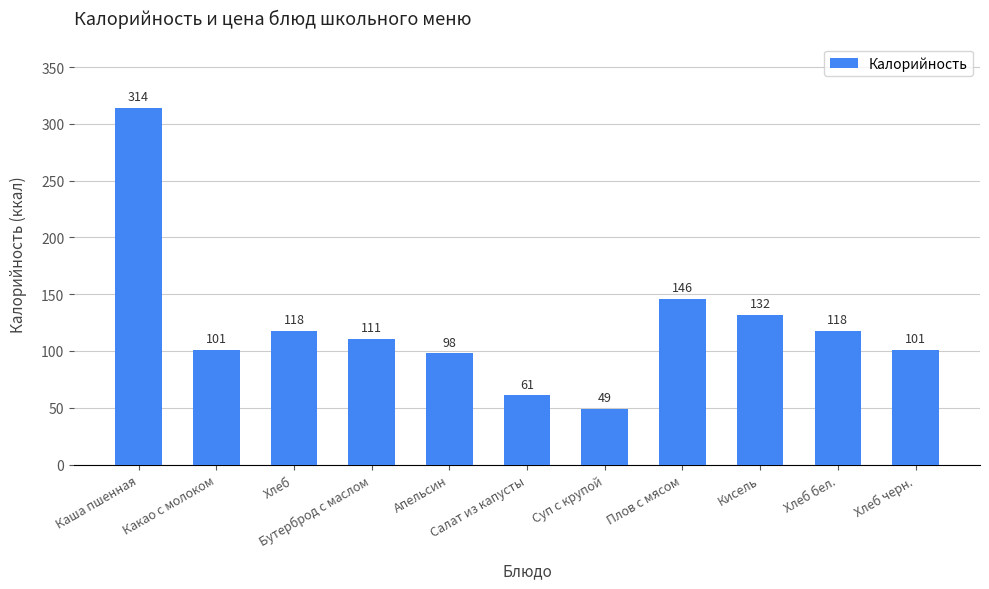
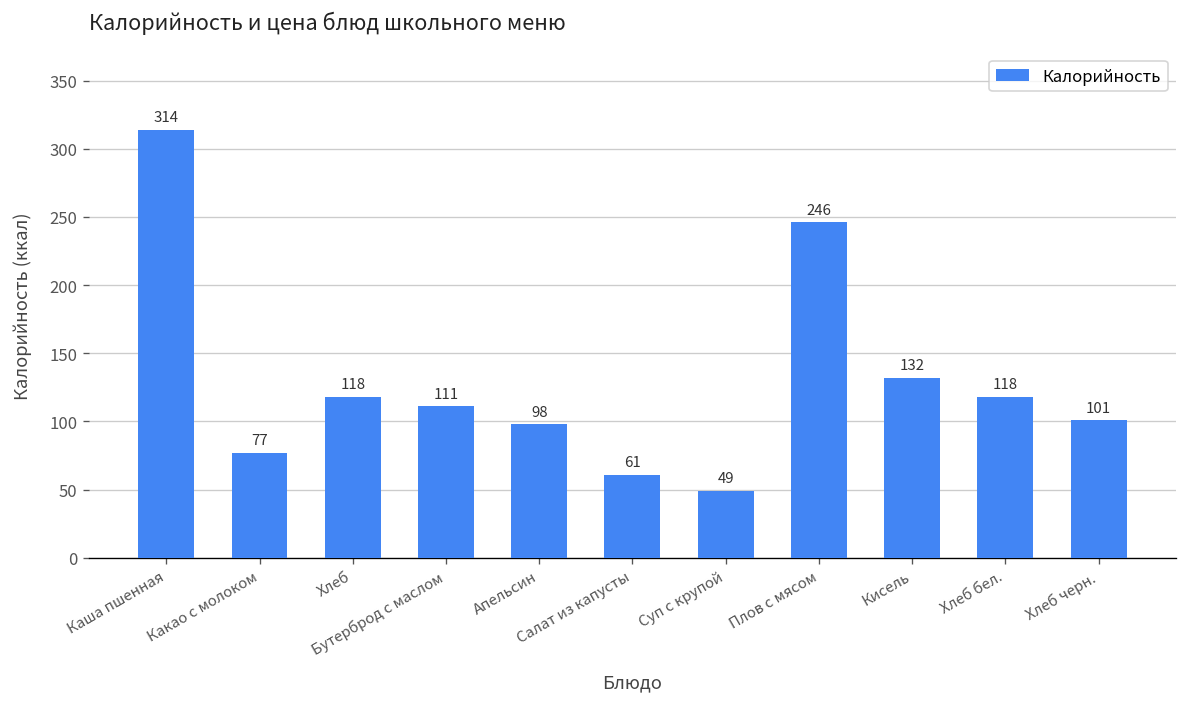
Какао с молоком: 101 -> 77
Плов с мясом: 146 -> 246
